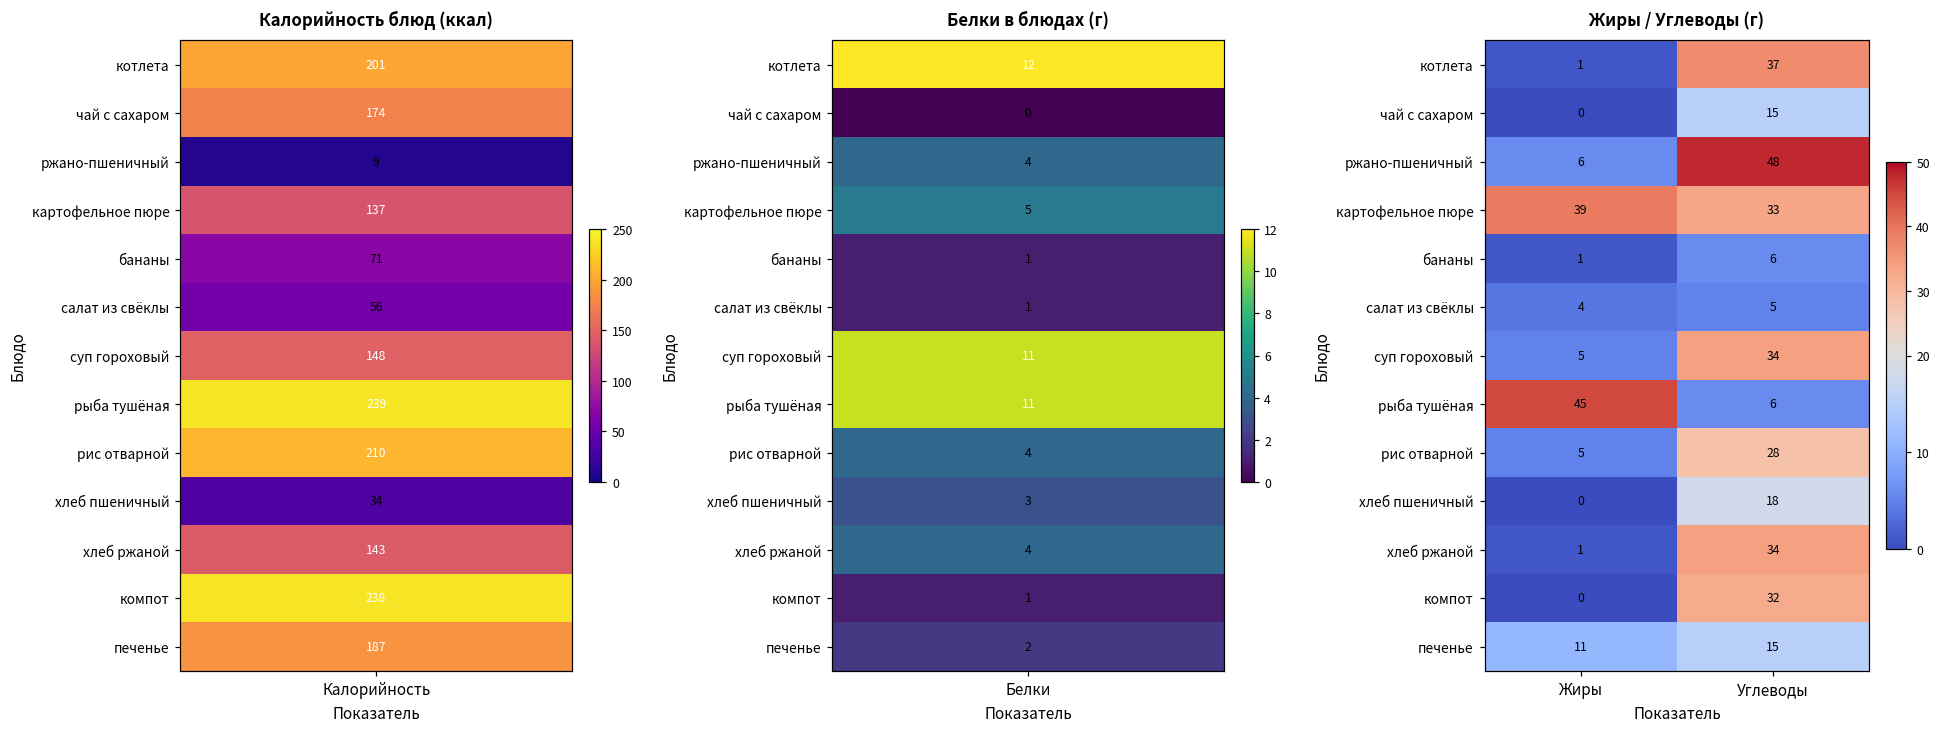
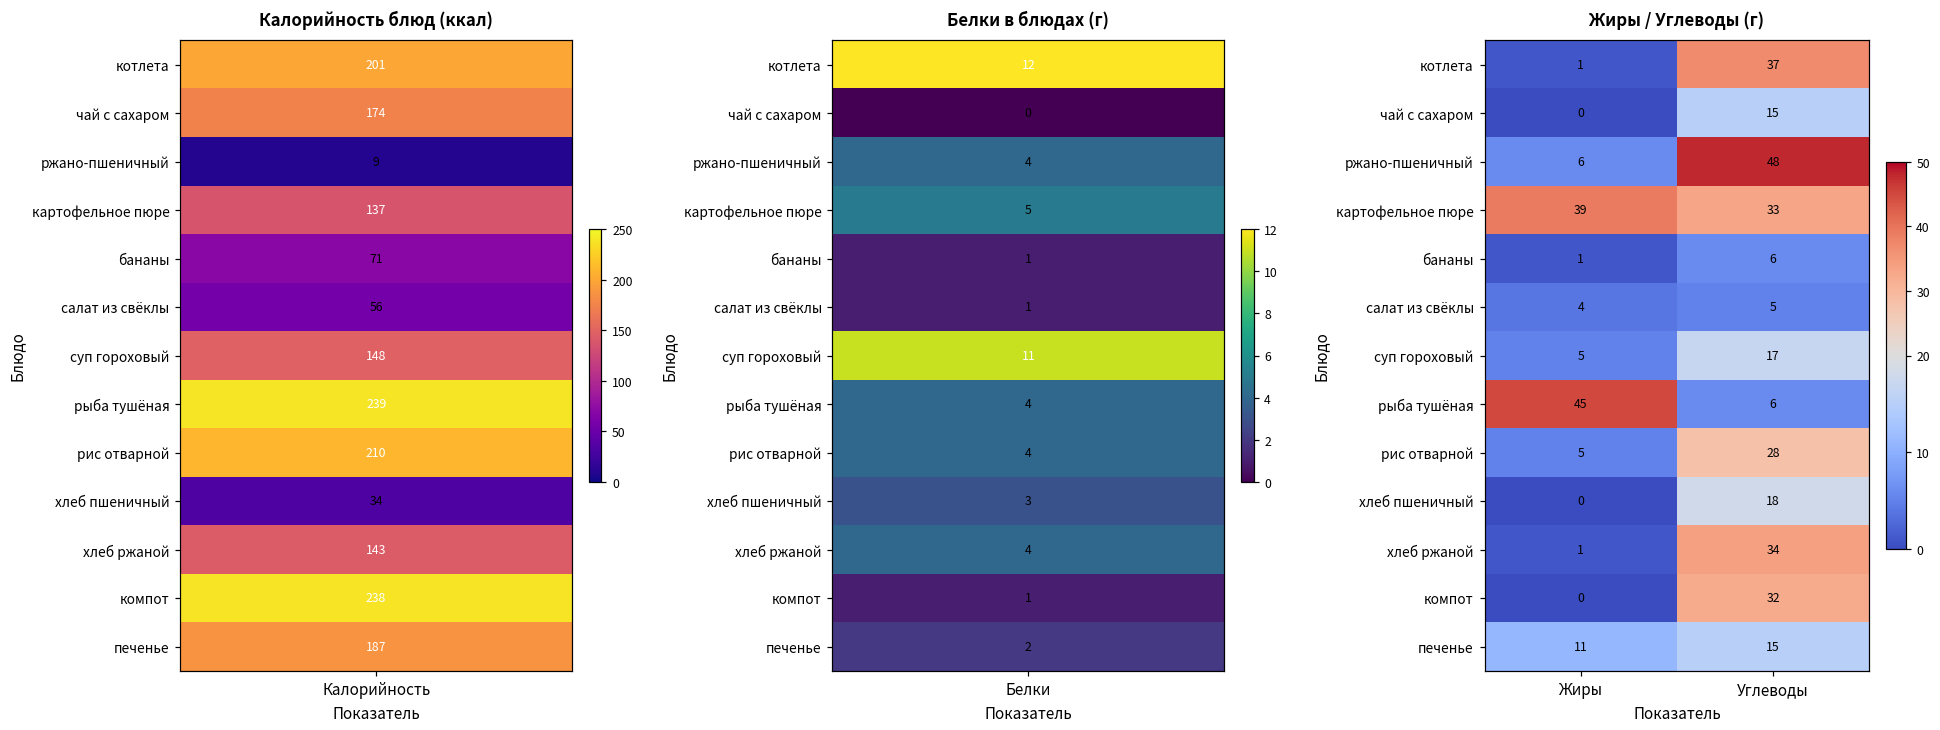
Белки в блюдах (г), рыба тушёная, Белки: 11 -> 4
Жиры / Углеводы (г), суп гороховый, Углеводы: 34 -> 17
